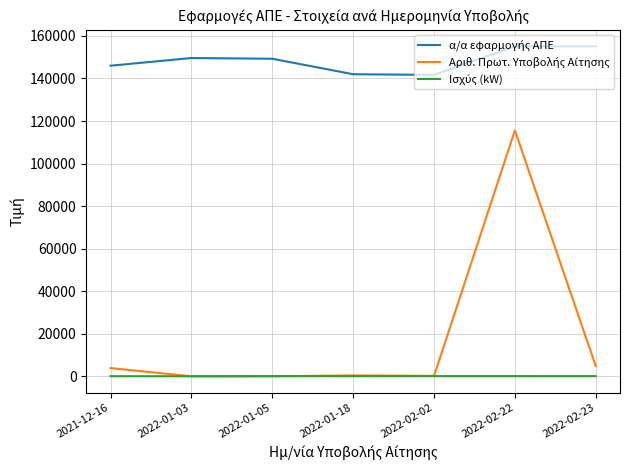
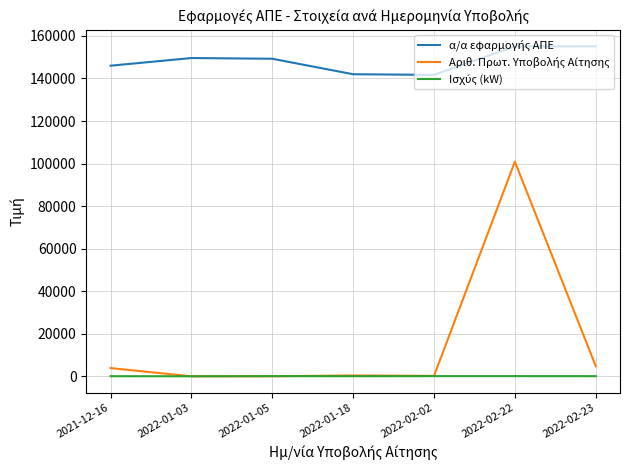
Αριθ. Πρωτ. Υποβολής Αίτησης, 2022-02-22: 116000 -> 101000
